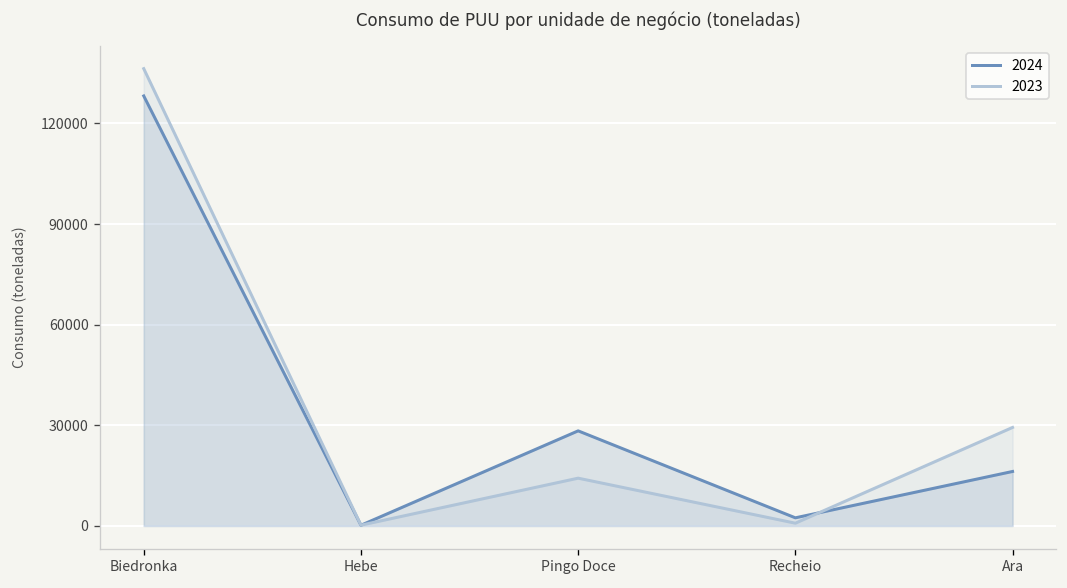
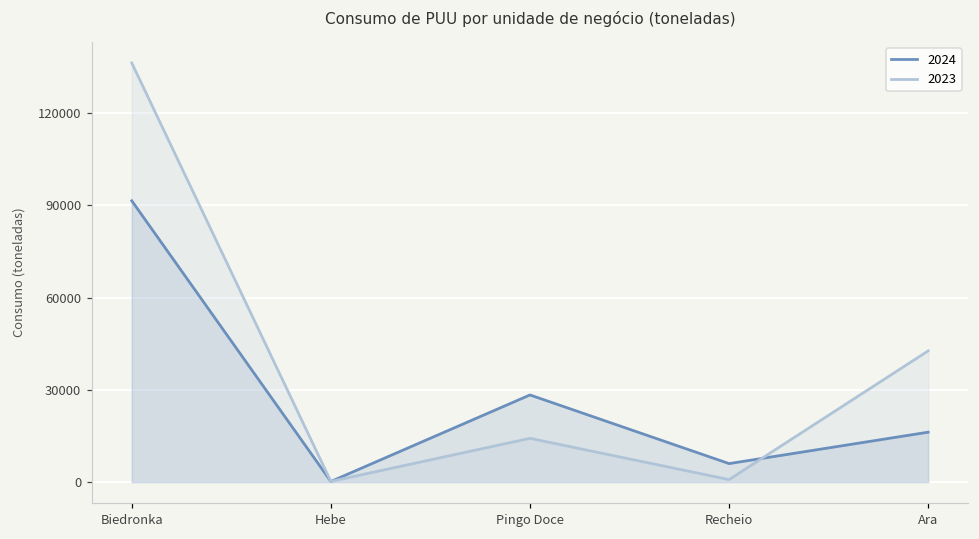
2024, Biedronka: 128000 -> 91000
2024, Recheio: 2000 -> 6000
2023, Ara: 29000 -> 43000
